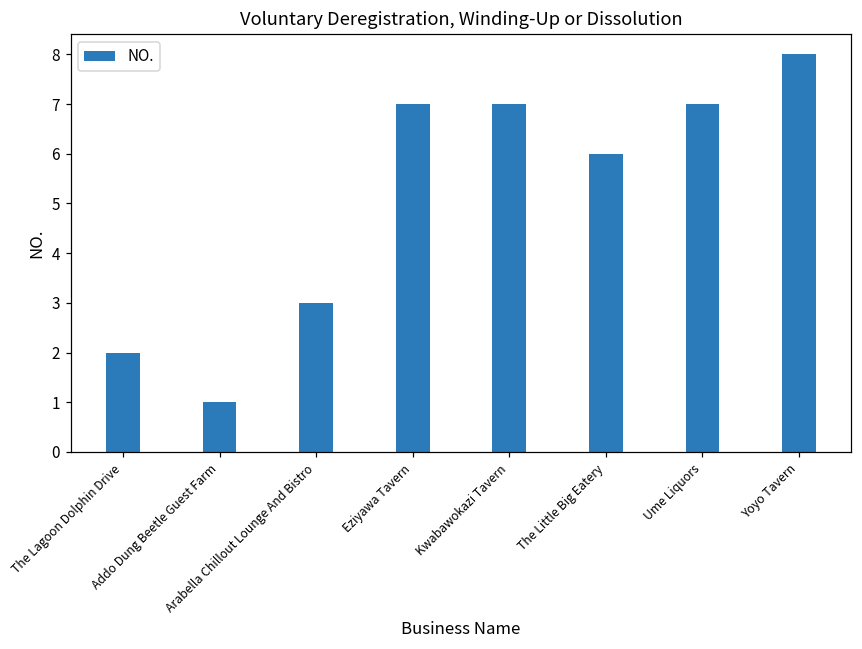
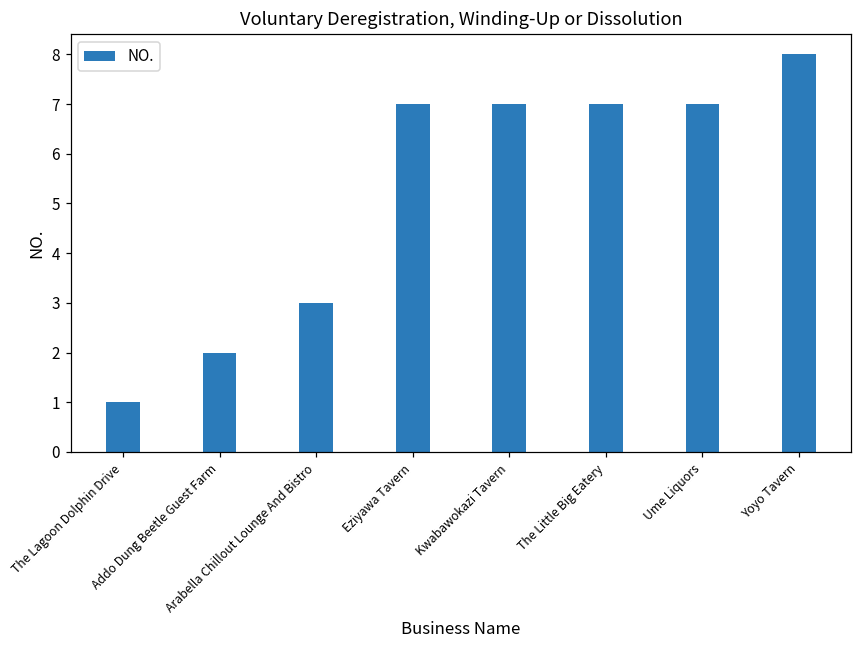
The Lagoon Dolphin Drive: 2 -> 1
Addo Dung Beetle Guest Farm: 1 -> 2
The Little Big Eatery: 6 -> 7
